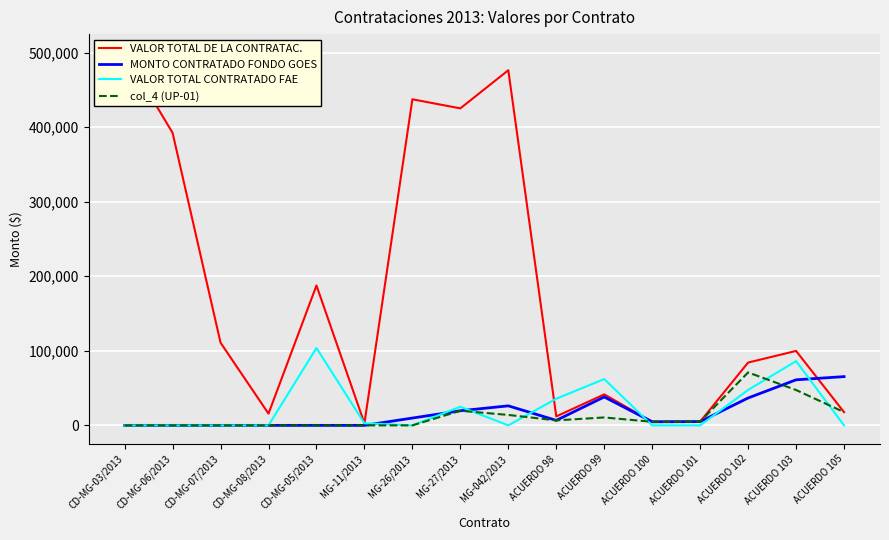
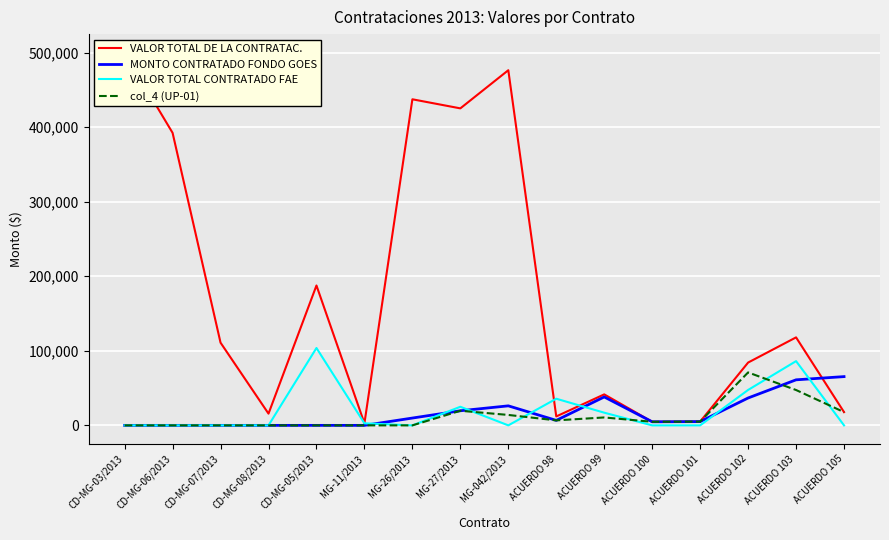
VALOR TOTAL CONTRATADO FAE, ACUERDO 99: 60,000 -> 20,000
VALOR TOTAL DE LA CONTRATAC., ACUERDO 103: 100,000 -> 120,000
